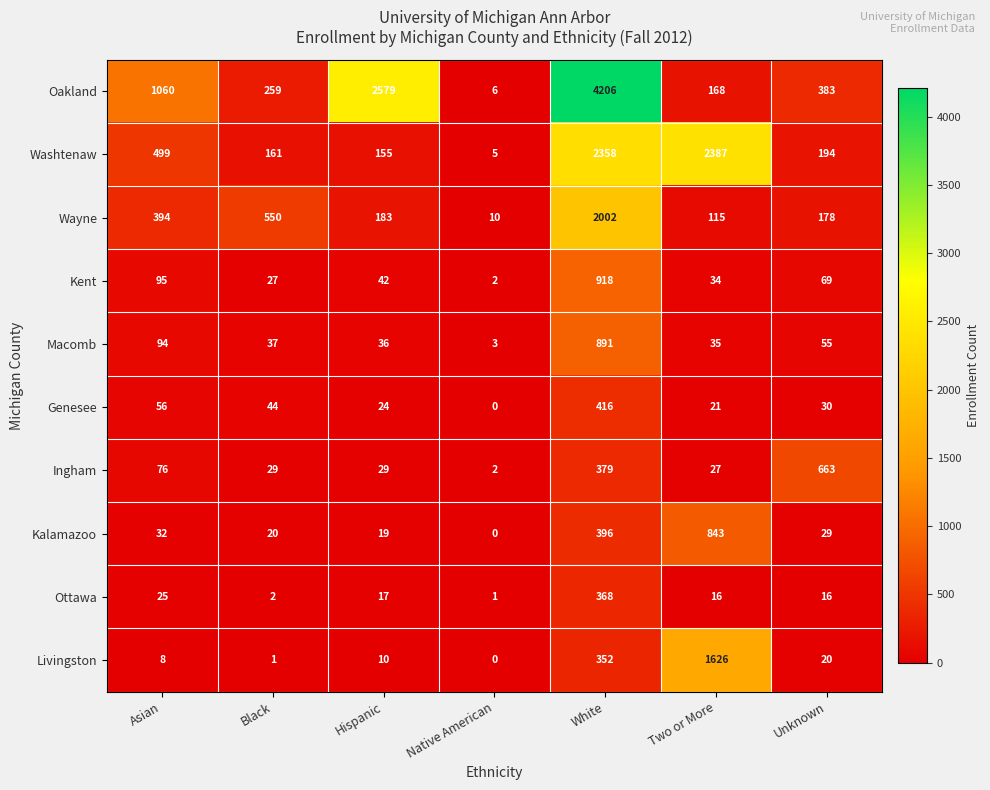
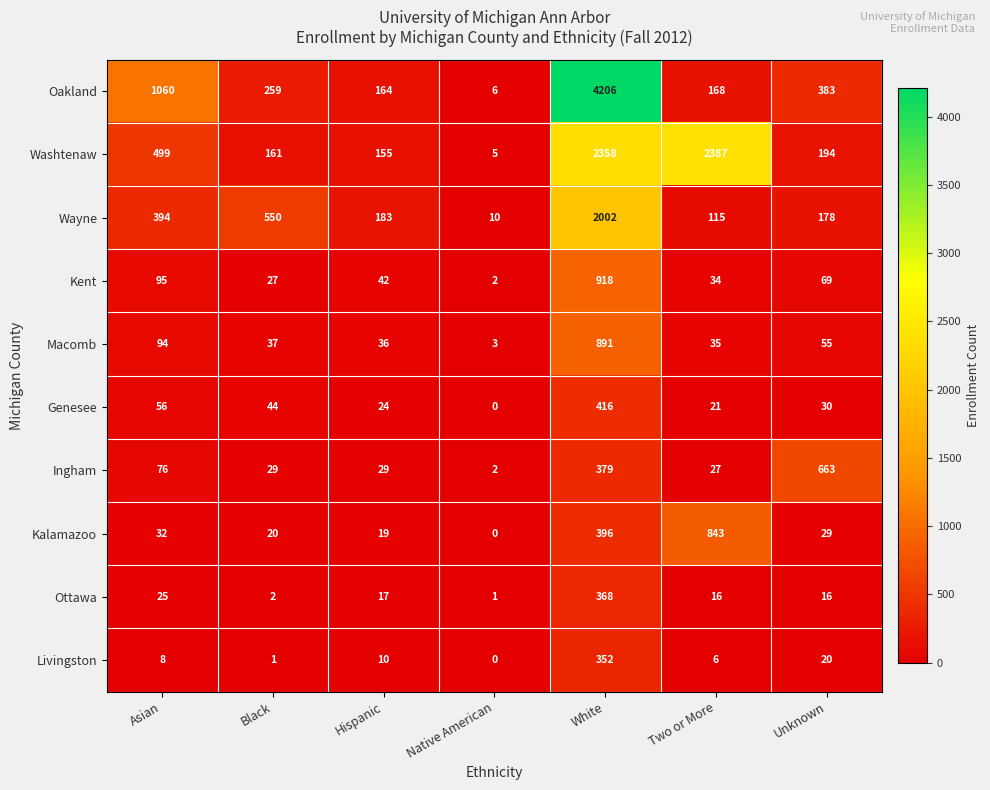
Oakland, Hispanic: 2579 -> 164
Livingston, Two or More: 1626 -> 6
